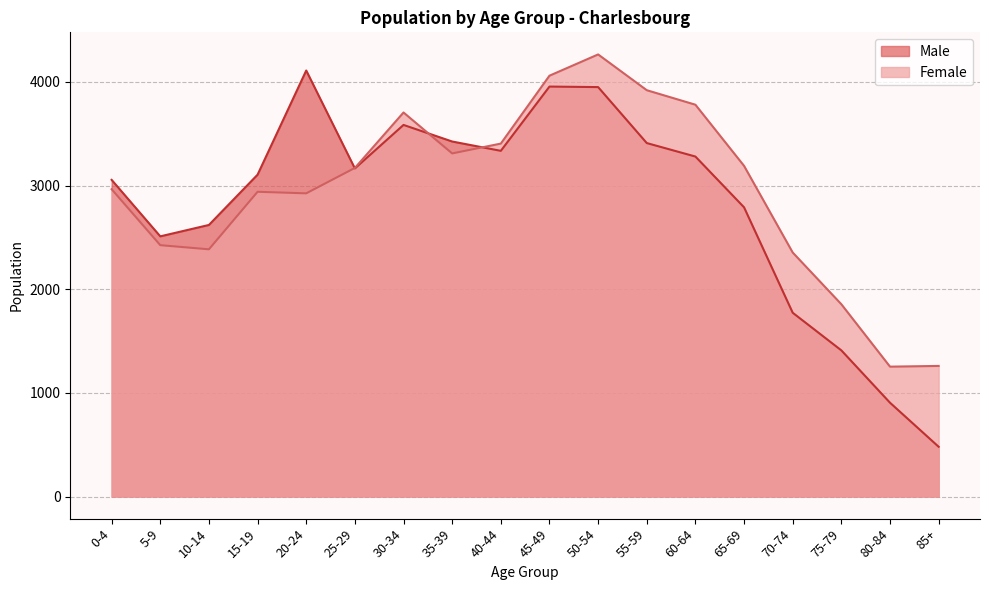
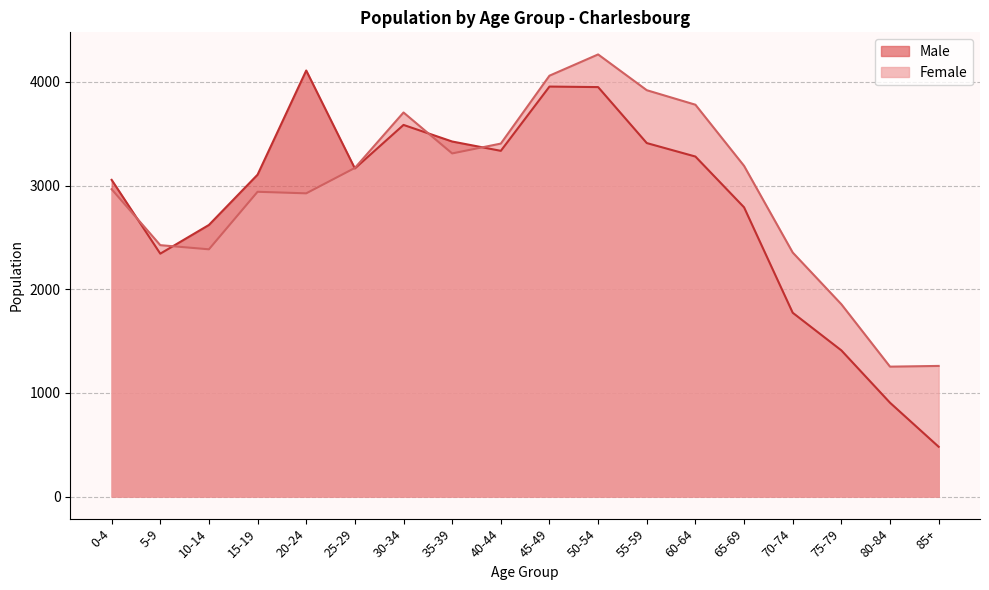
Male, 5-9: 2510 -> 2340
